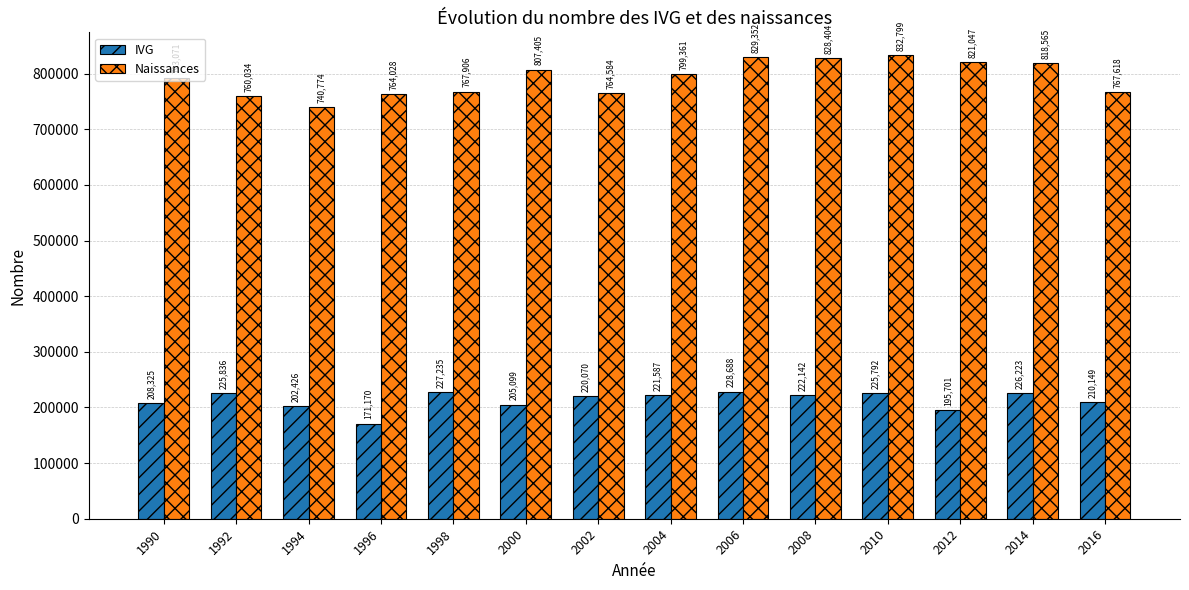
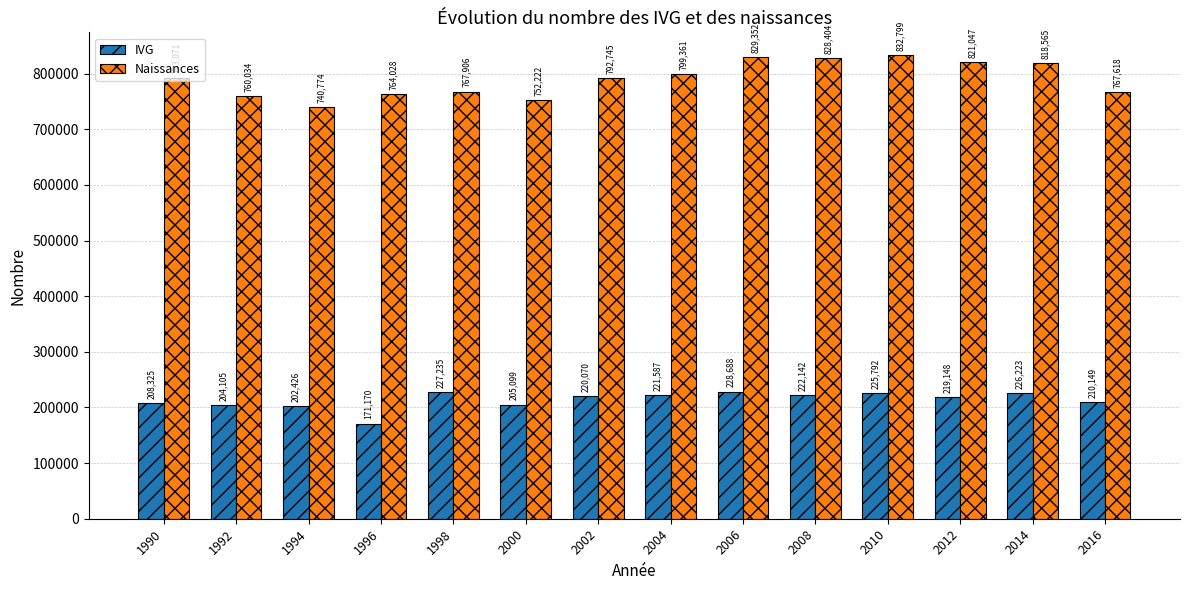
IVG, 1992: 225,836 -> 204,105
Naissances, 2000: 807,405 -> 752,222
Naissances, 2002: 764,584 -> 792,745
IVG, 2012: 195,701 -> 219,148
